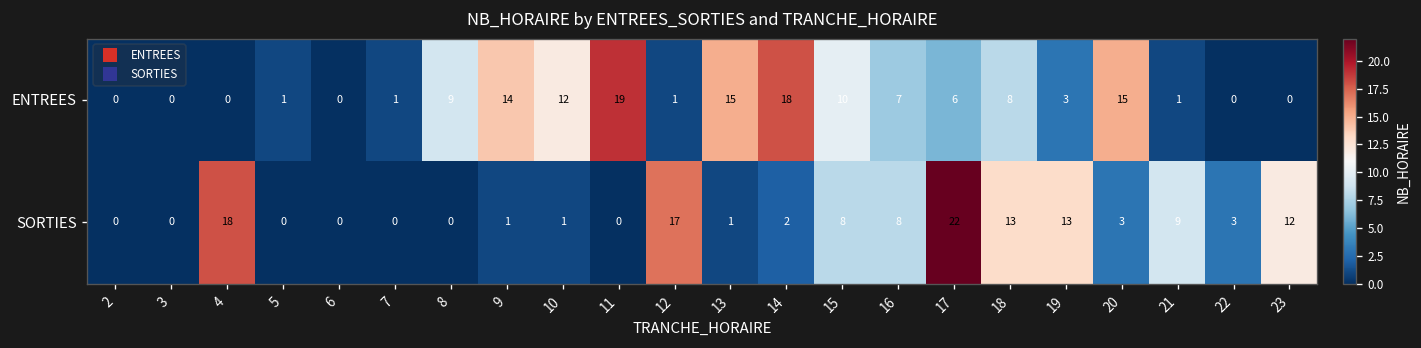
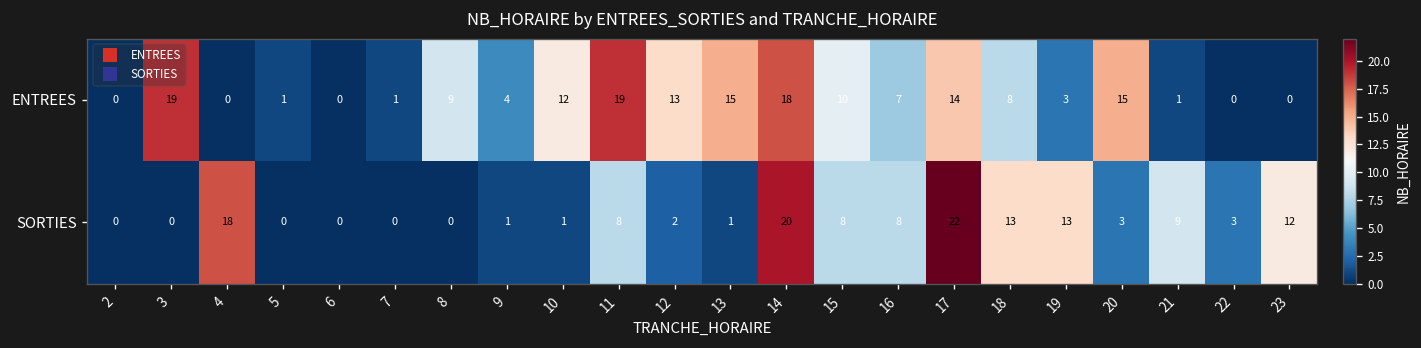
ENTREES, 3: 0 -> 19
ENTREES, 9: 14 -> 4
ENTREES, 12: 1 -> 13
ENTREES, 17: 6 -> 14
SORTIES, 11: 0 -> 8
SORTIES, 12: 17 -> 2
SORTIES, 14: 2 -> 20
